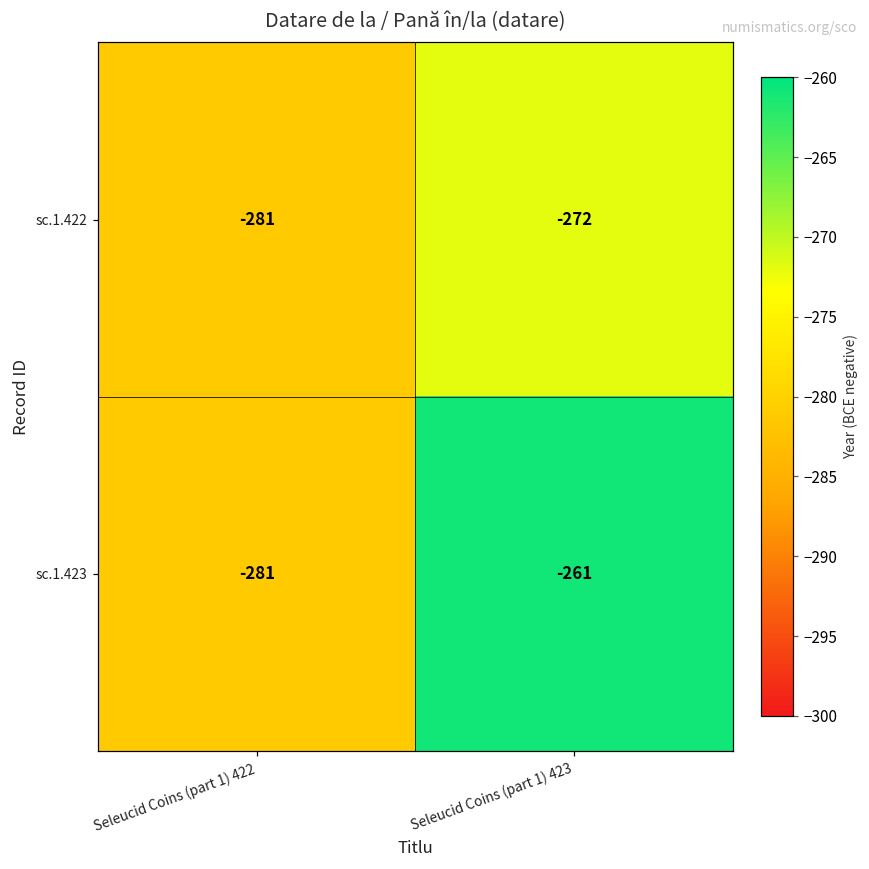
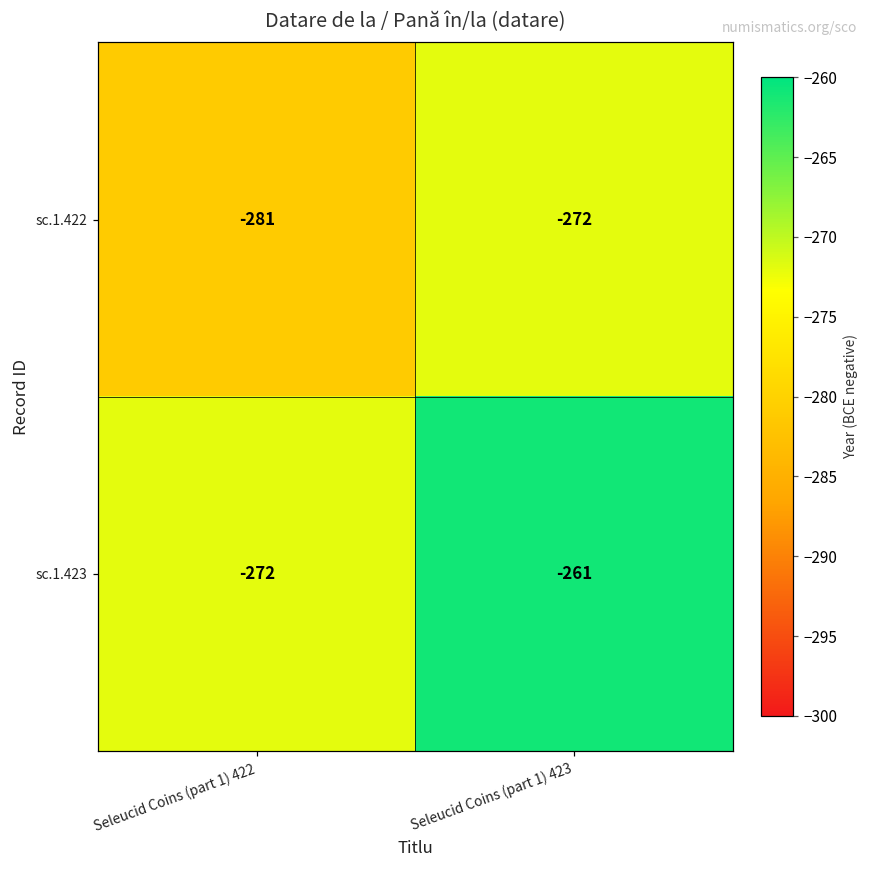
sc.1.423, Seleucid Coins (part 1) 422: -281 -> -272
